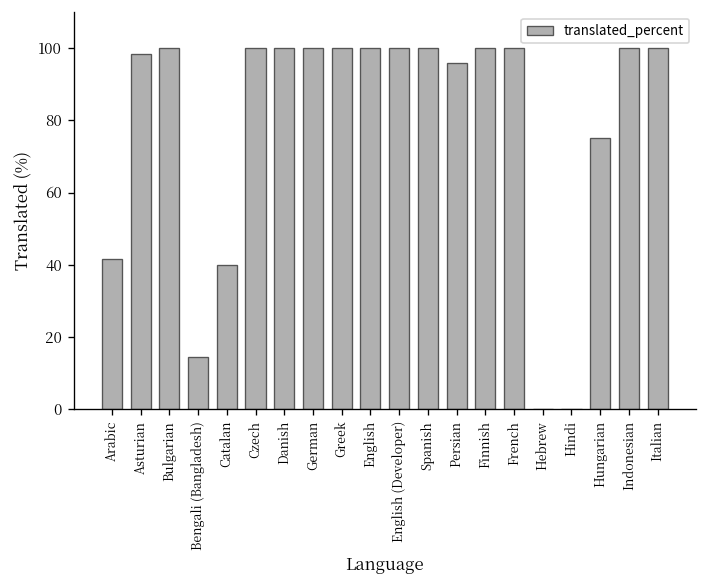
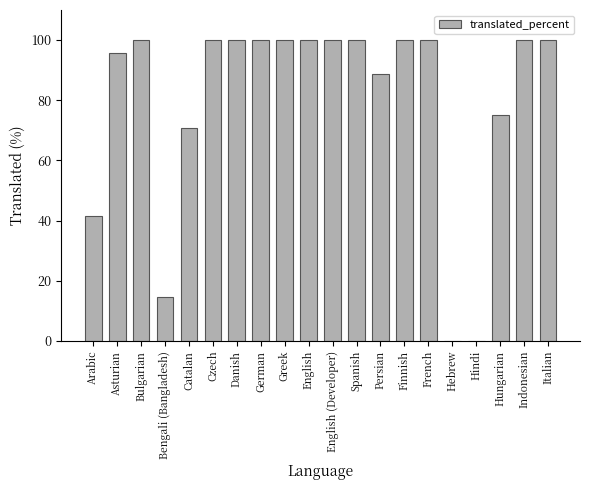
Asturian: 99 -> 96
Catalan: 40 -> 71
Persian: 96 -> 89
